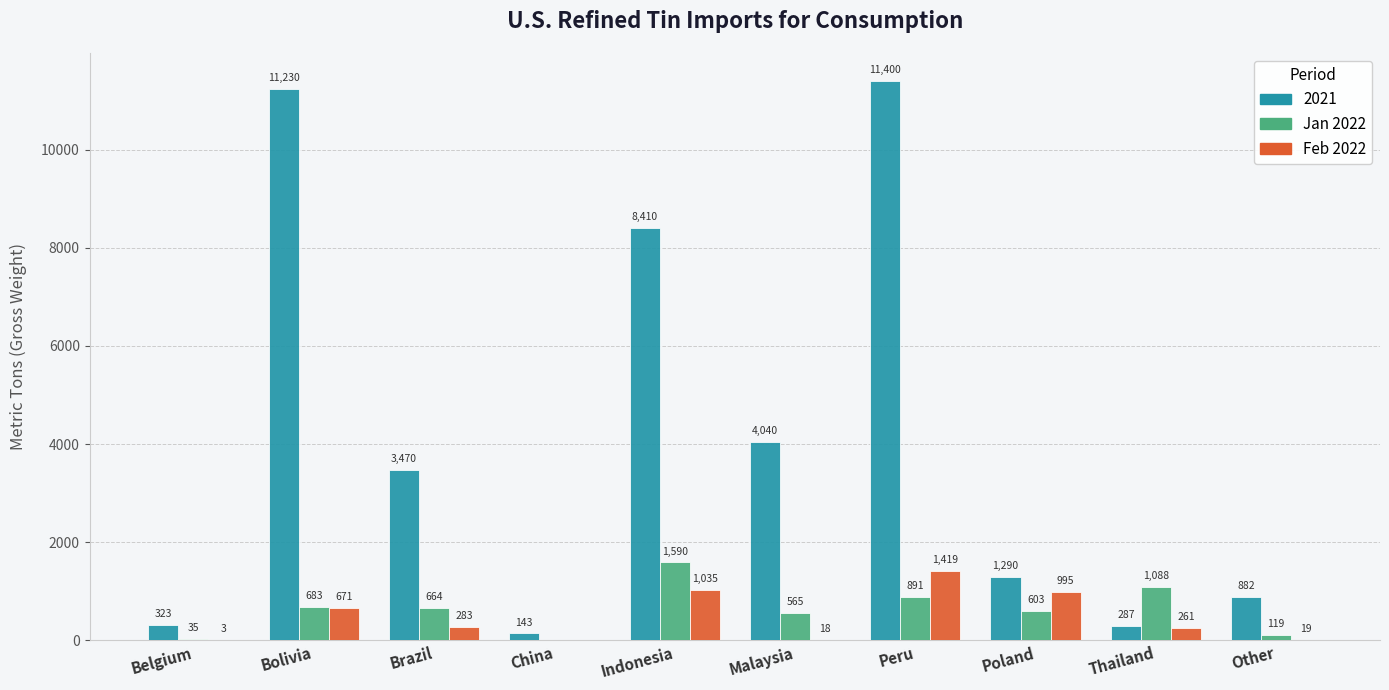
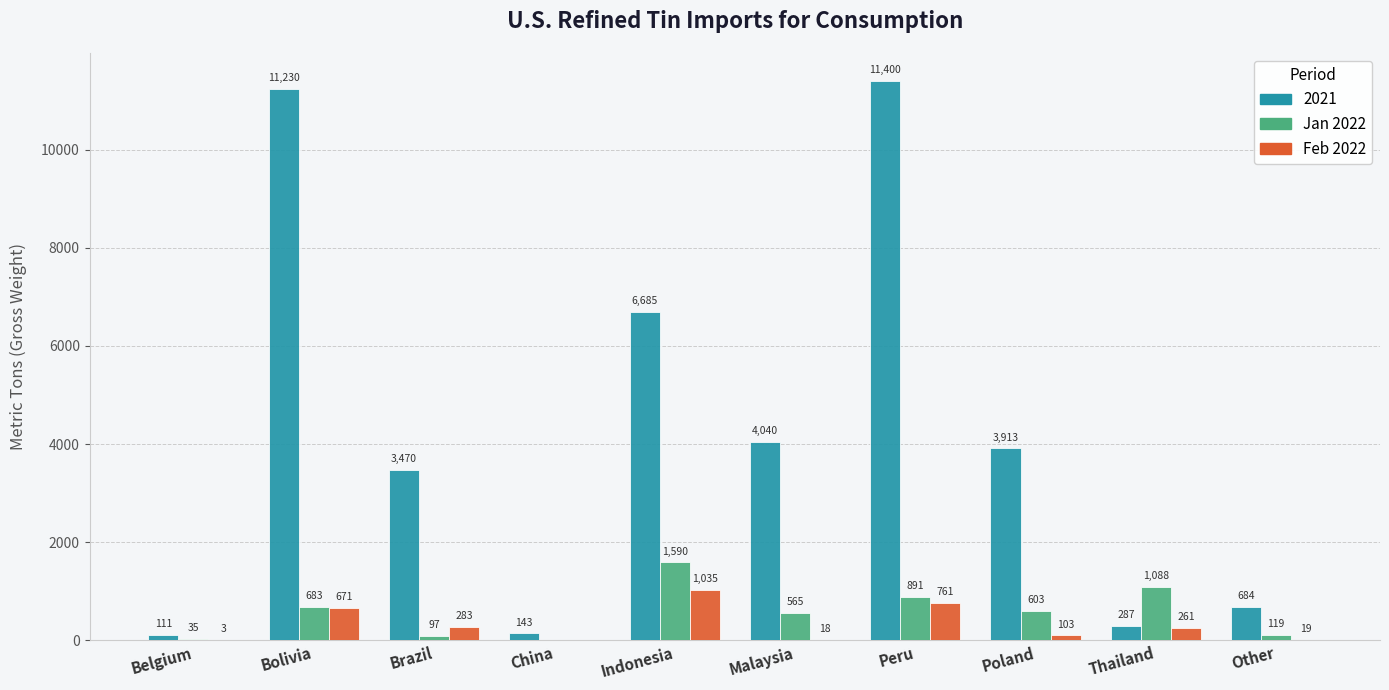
2021, Belgium: 323 -> 111
Jan 2022, Brazil: 664 -> 97
2021, Indonesia: 8,410 -> 6,685
Feb 2022, Peru: 1,419 -> 761
2021, Poland: 1,290 -> 3,913
Feb 2022, Poland: 995 -> 103
2021, Other: 882 -> 684
